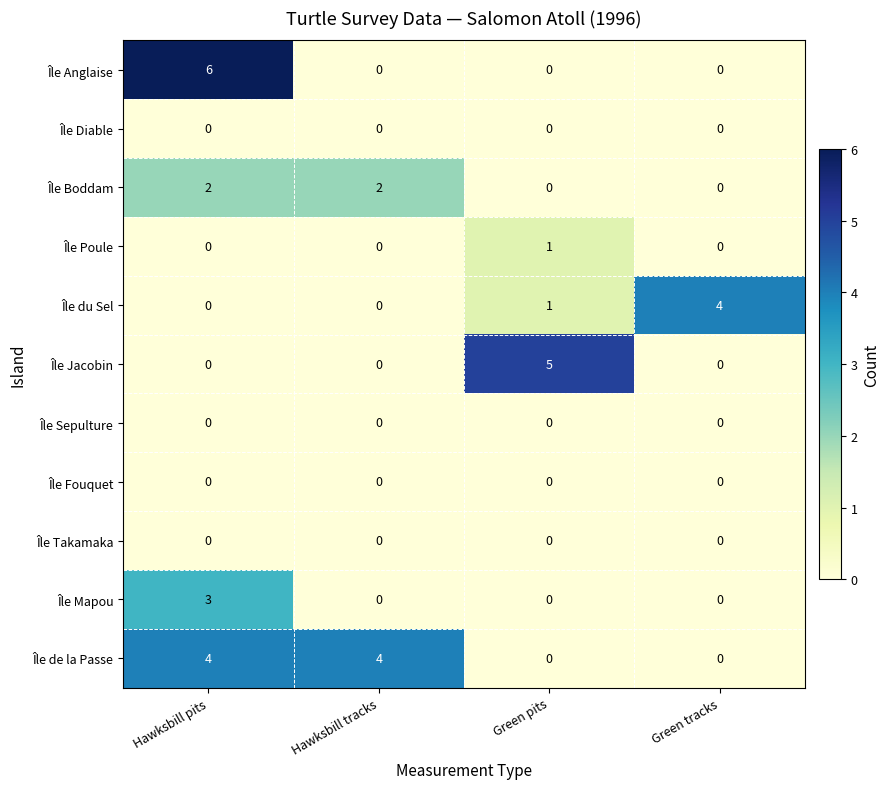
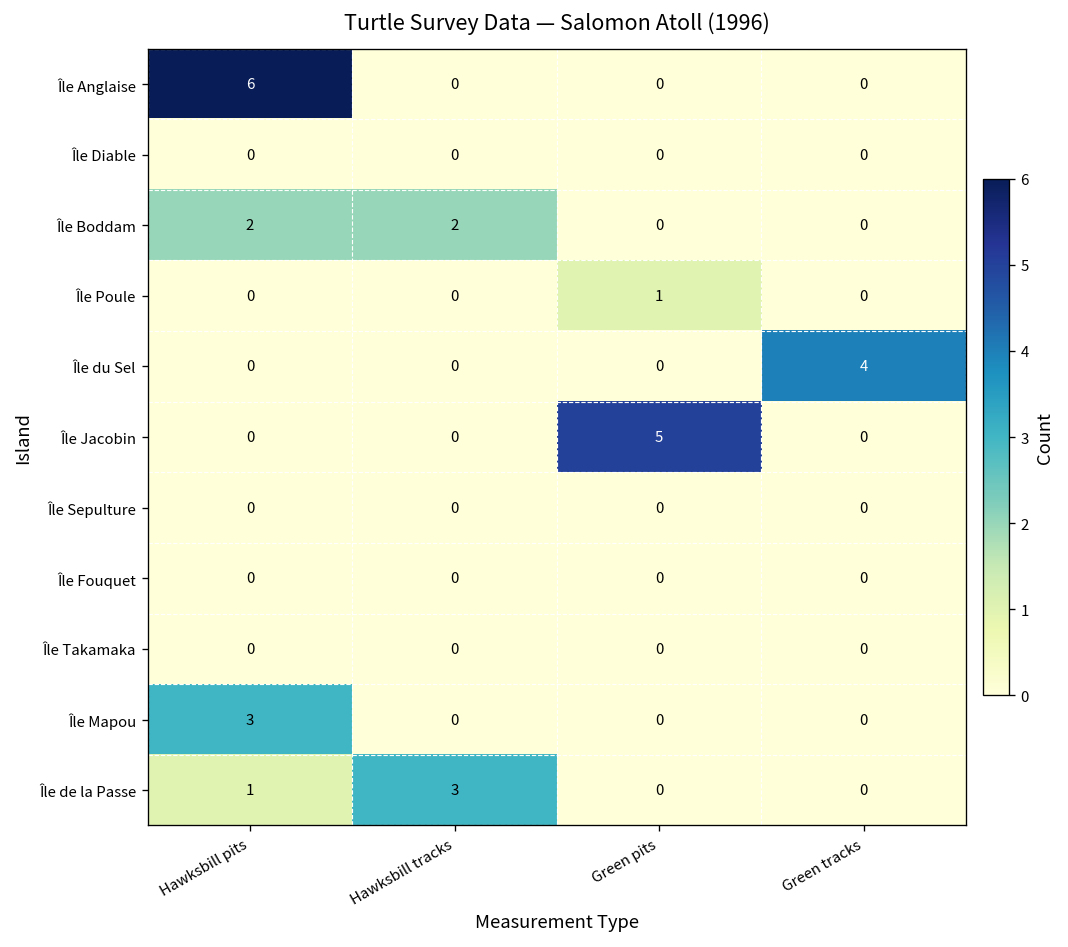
Île du Sel, Green pits: 1 -> 0
Île de la Passe, Hawksbill pits: 4 -> 1
Île de la Passe, Hawksbill tracks: 4 -> 3
